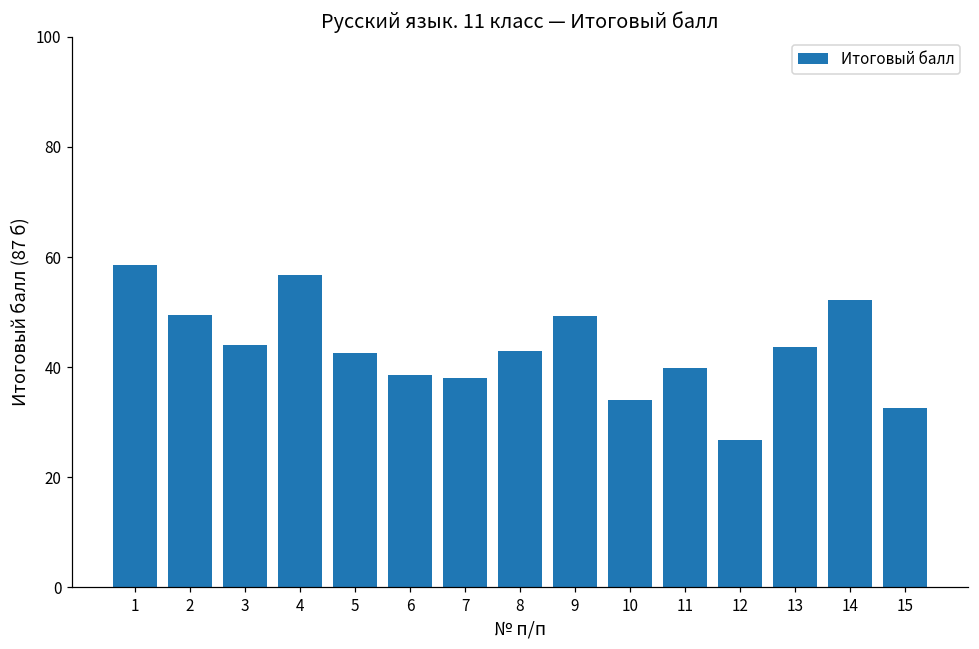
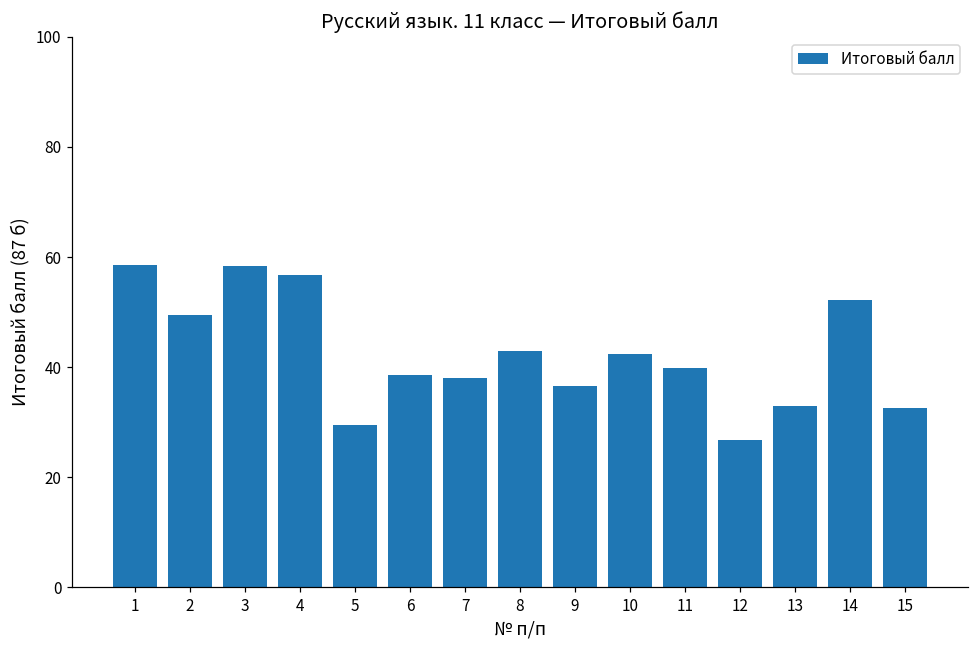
3: 44 -> 58
5: 43 -> 30
9: 49 -> 37
10: 34 -> 42
13: 44 -> 33
